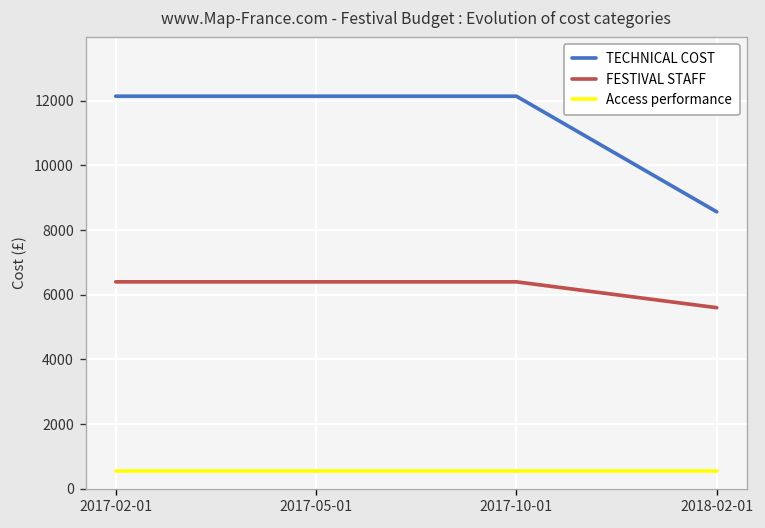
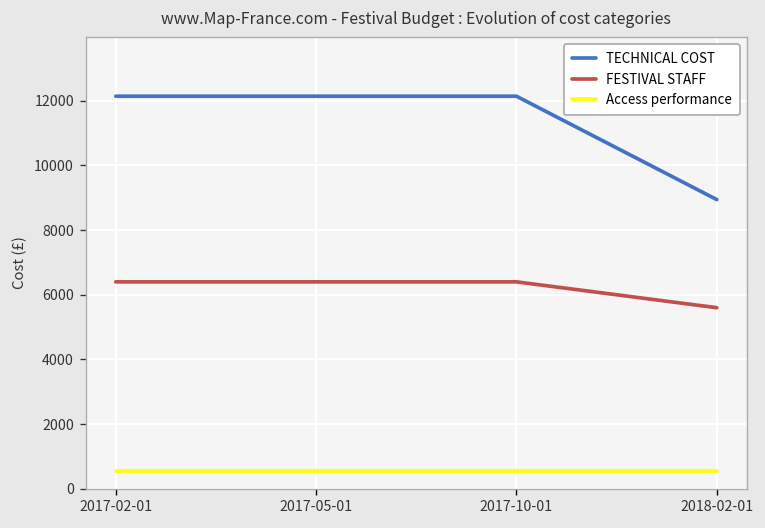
TECHNICAL COST, 2018-02-01: 8600 -> 8900
